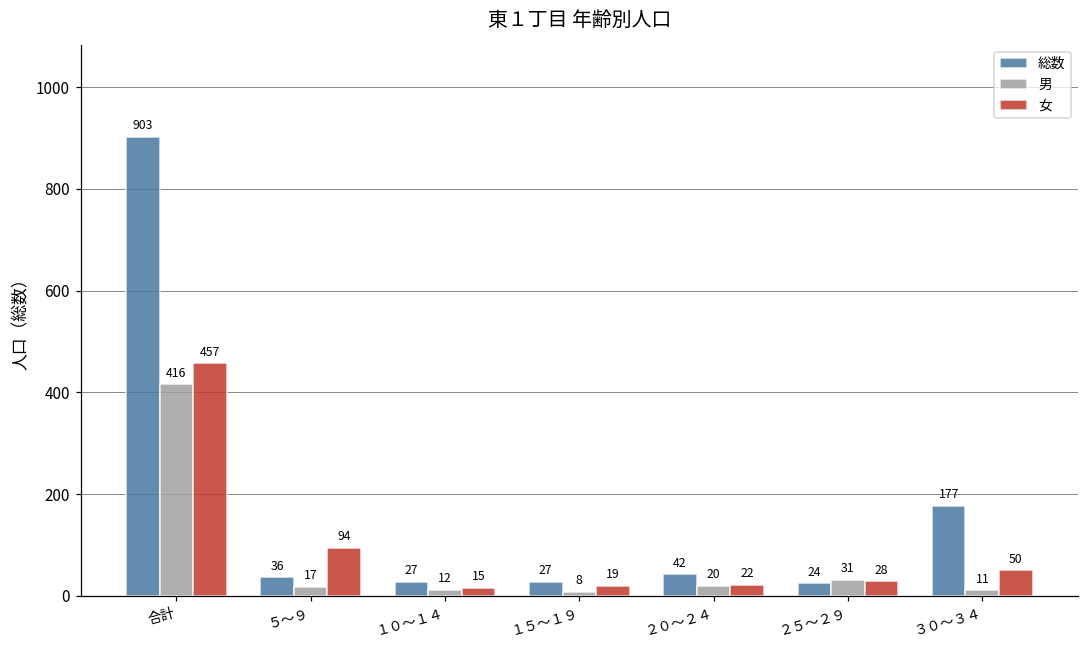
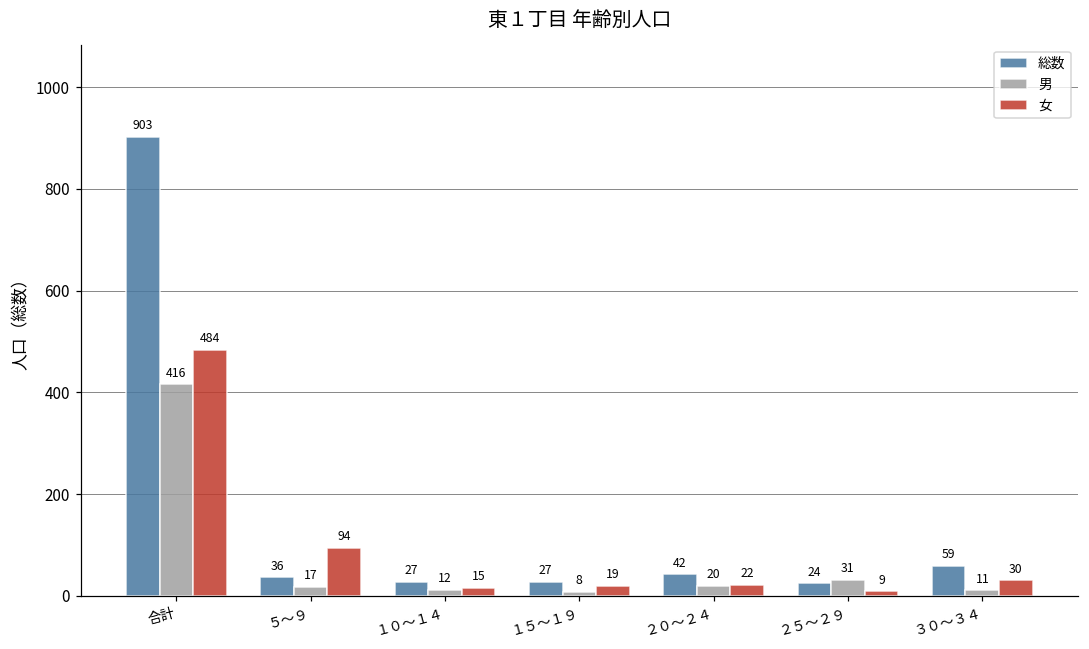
女, 合計: 457 -> 484
女, ２５～２９: 28 -> 9
総数, ３０～３４: 177 -> 59
女, ３０～３４: 50 -> 30
